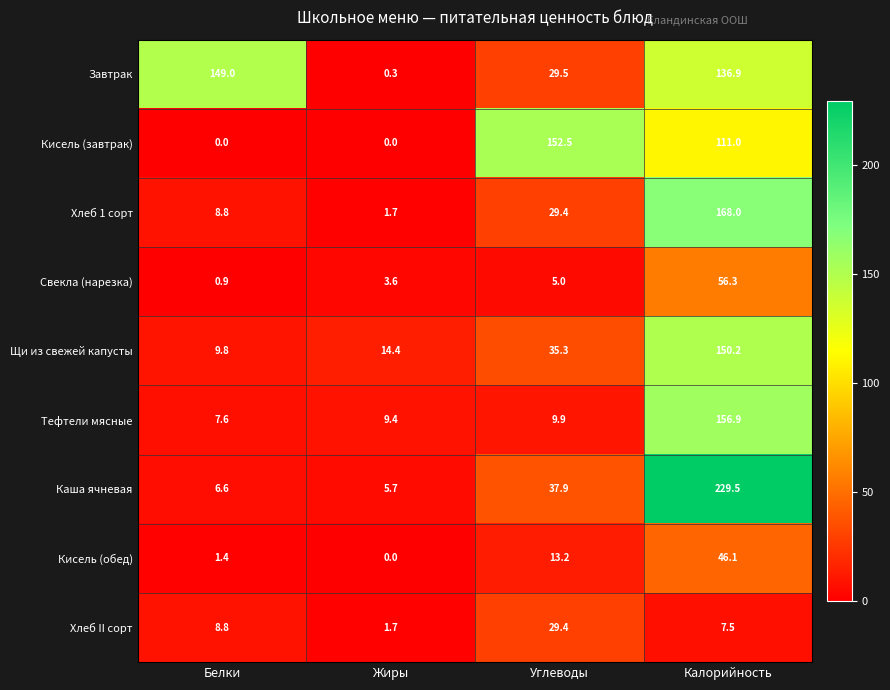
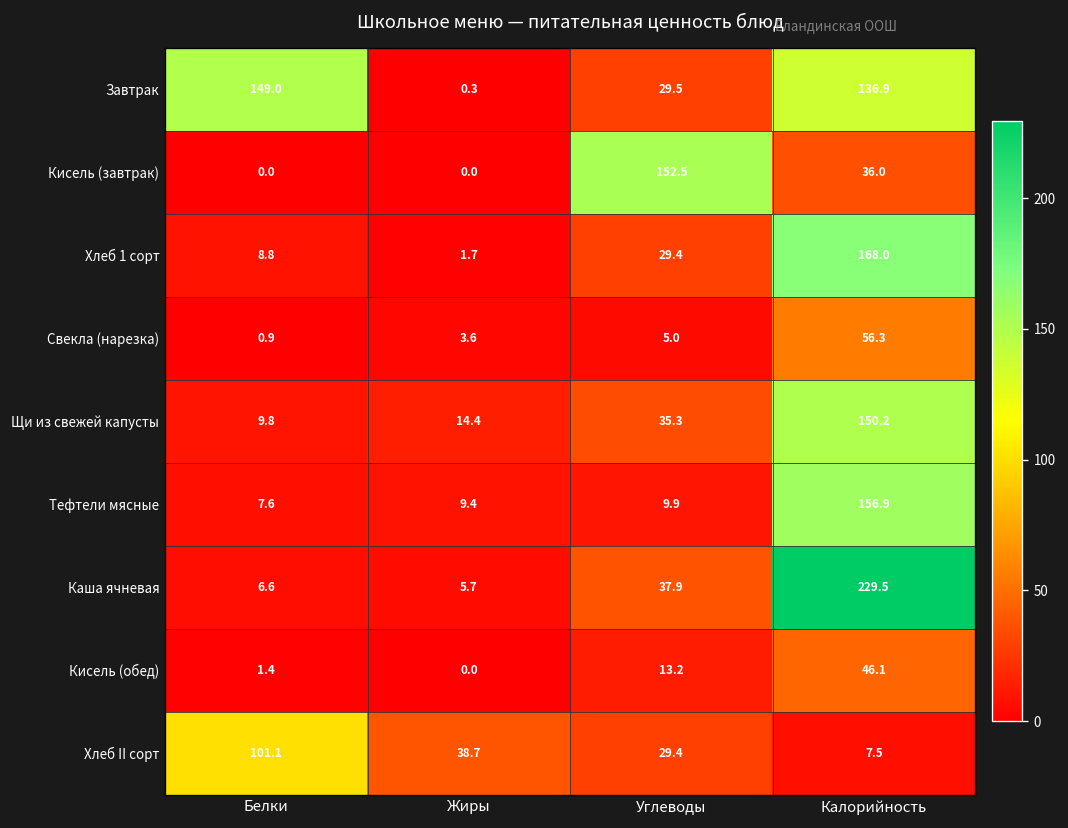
Кисель (завтрак), Калорийность: 111.0 -> 36.0
Хлеб II сорт, Белки: 8.8 -> 101.1
Хлеб II сорт, Жиры: 1.7 -> 38.7
